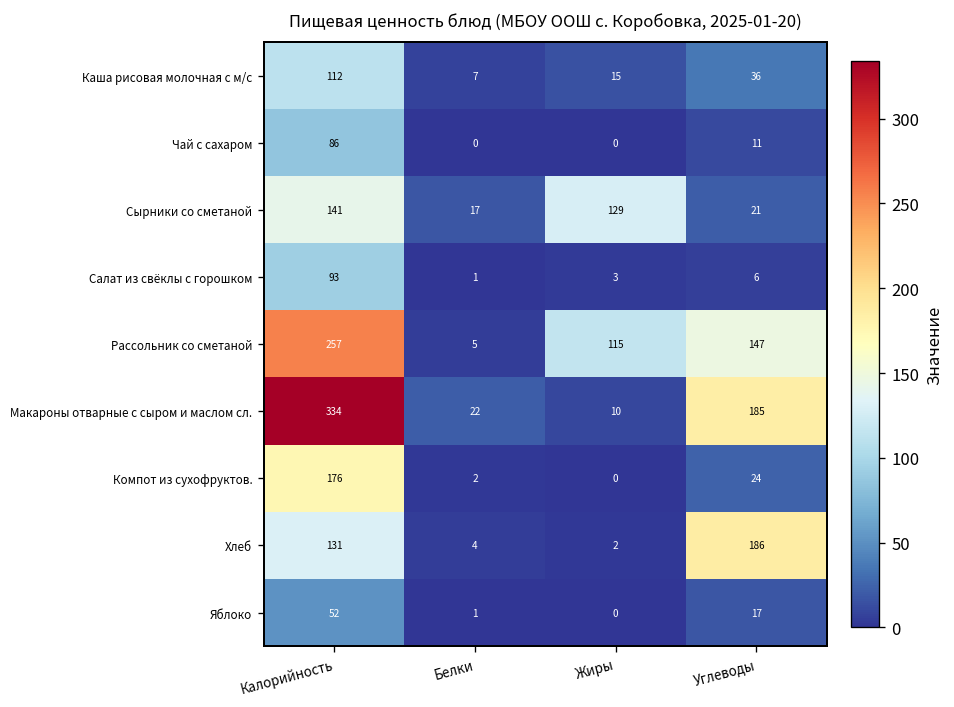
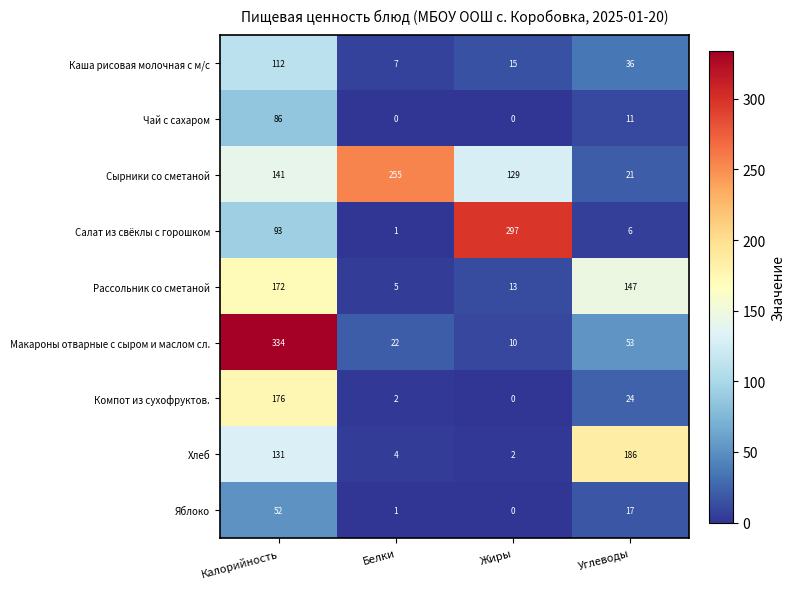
Сырники со сметаной, Белки: 17 -> 255
Салат из свёклы с горошком, Жиры: 3 -> 297
Рассольник со сметаной, Калорийность: 257 -> 172
Рассольник со сметаной, Жиры: 115 -> 13
Макароны отварные с сыром и маслом сл., Углеводы: 185 -> 53
